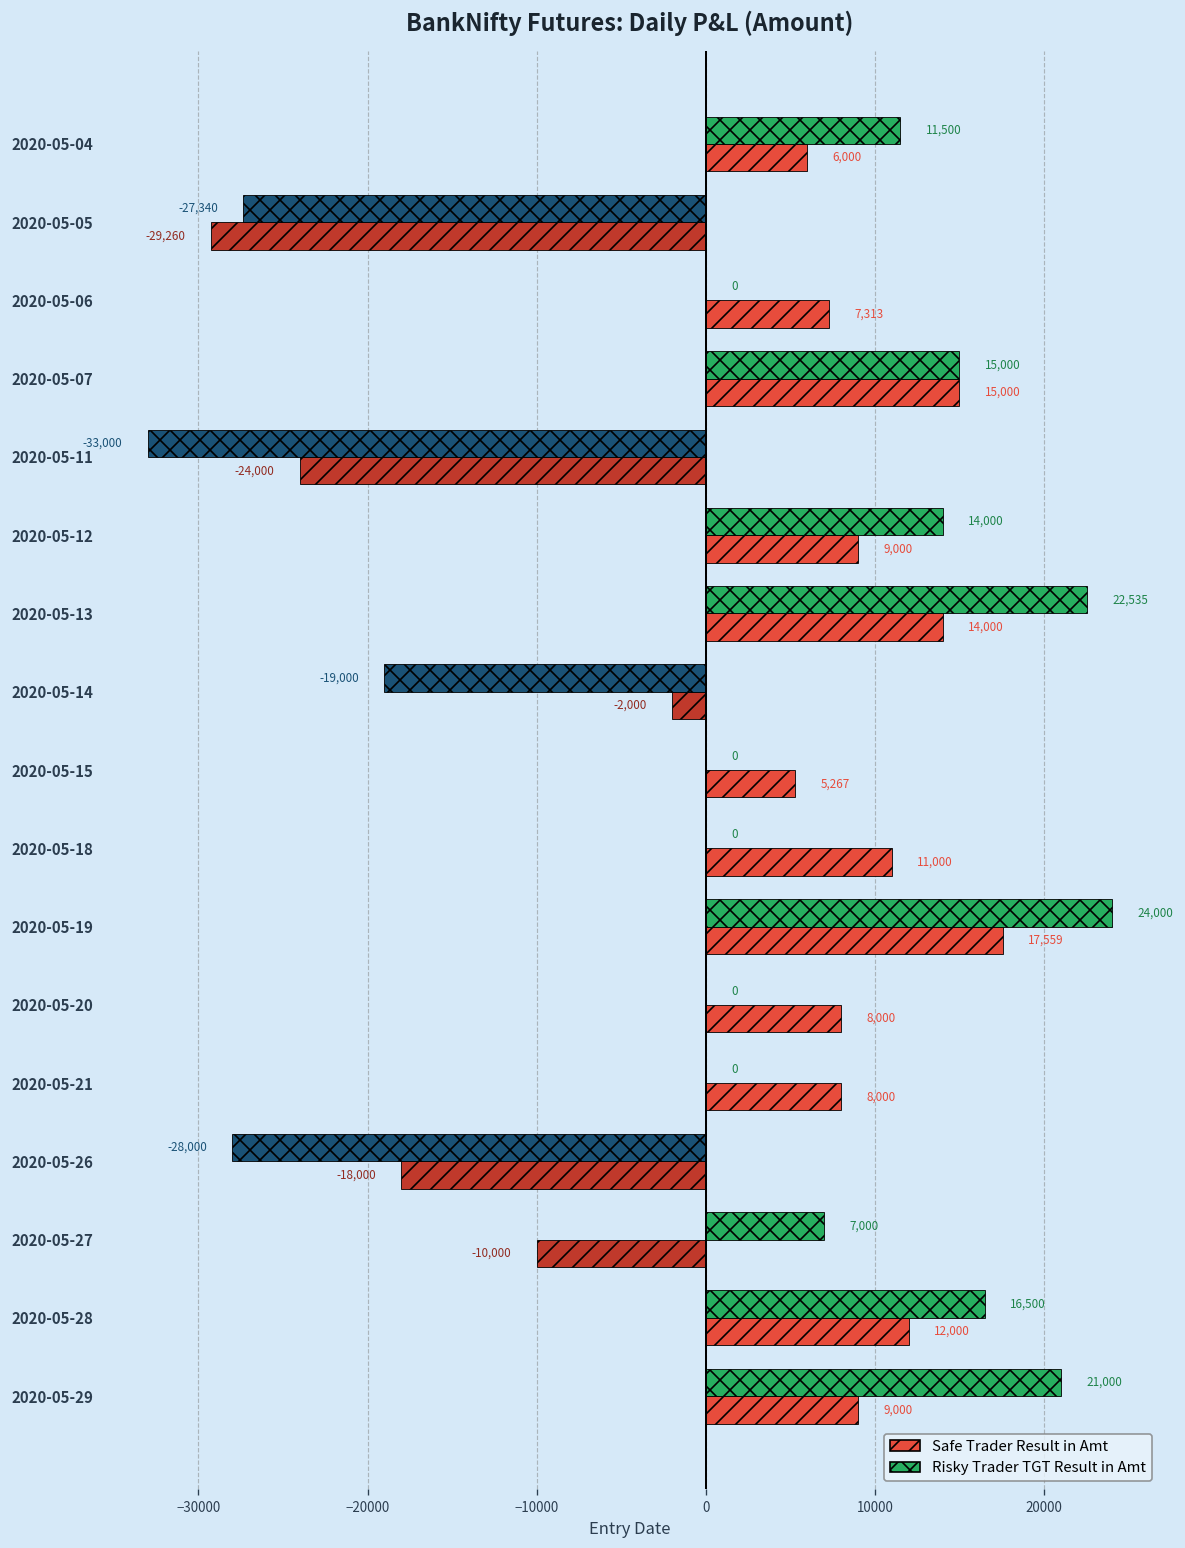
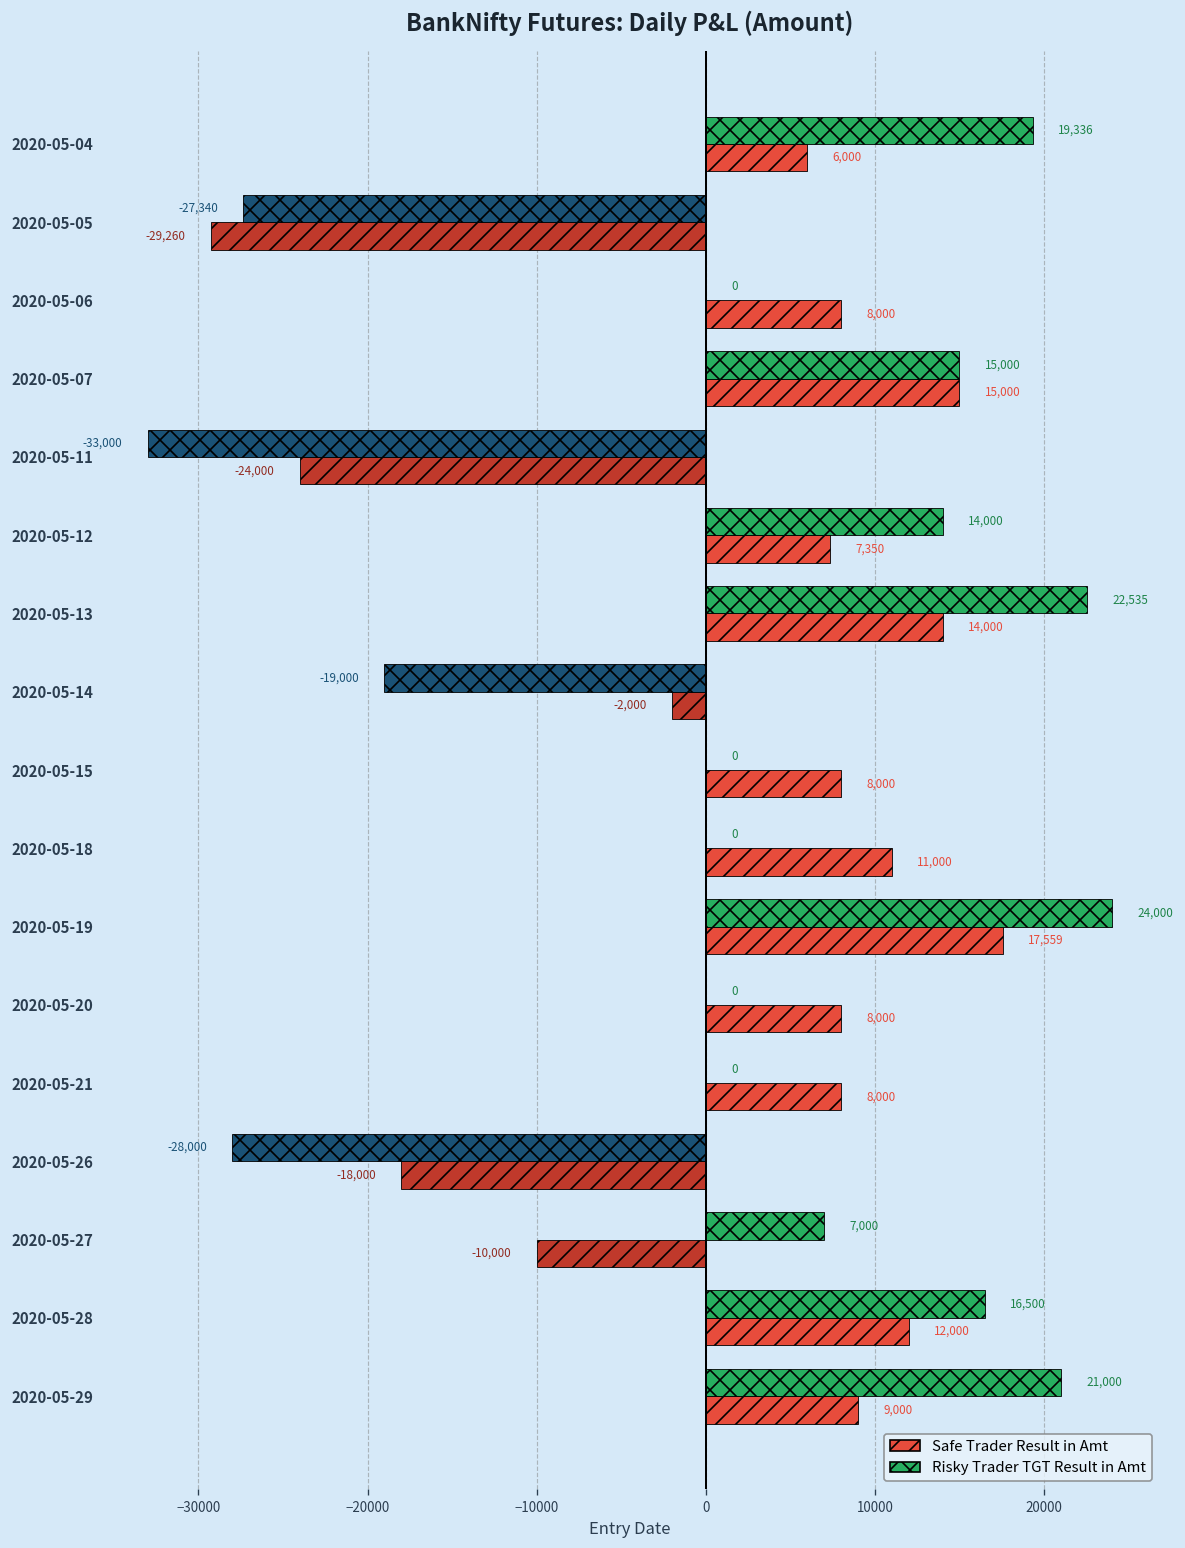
Risky Trader TGT Result in Amt, 2020-05-04: 11,500 -> 19,336
Safe Trader Result in Amt, 2020-05-06: 7,313 -> 8,000
Safe Trader Result in Amt, 2020-05-12: 9,000 -> 7,350
Safe Trader Result in Amt, 2020-05-15: 5,267 -> 8,000
